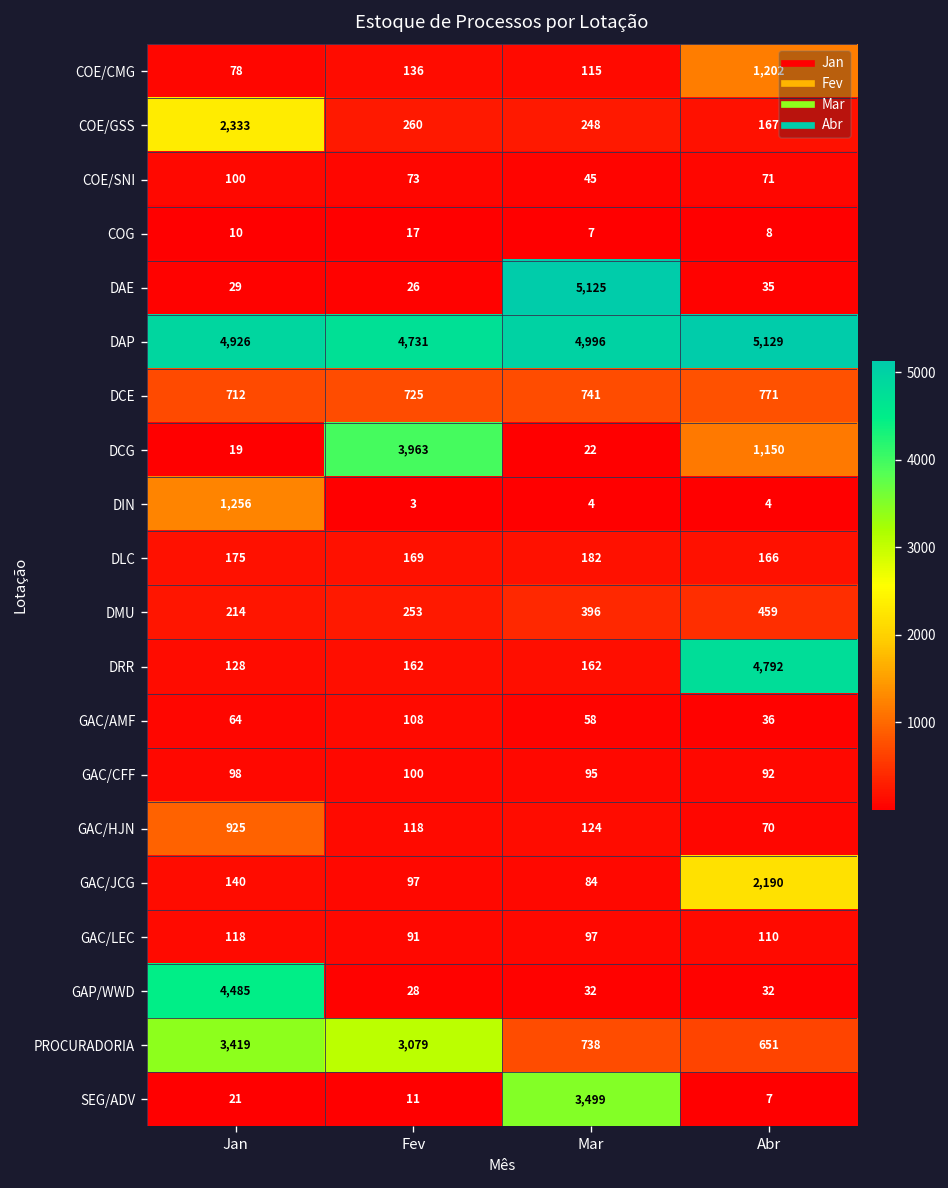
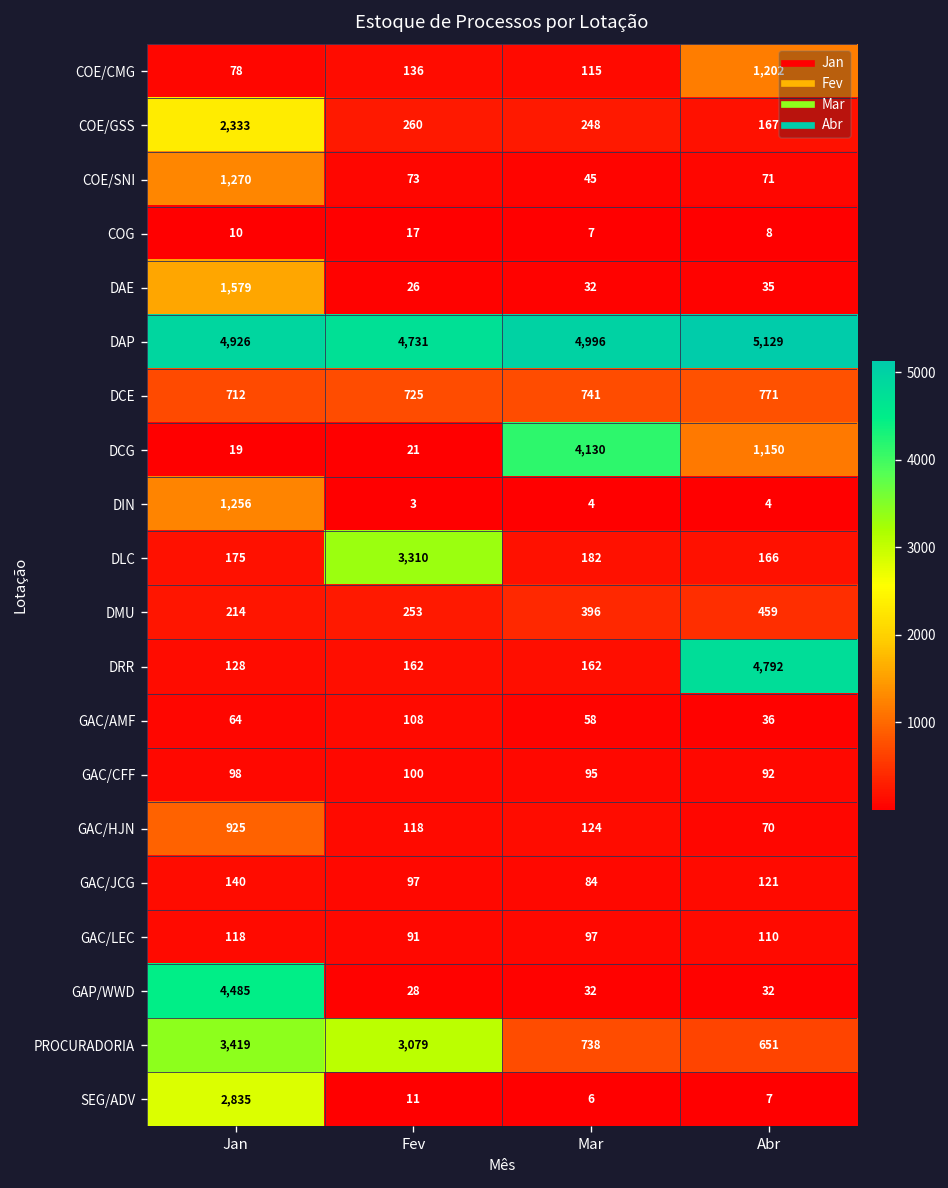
COE/SNI, Jan: 100 -> 1,270
DAE, Jan: 29 -> 1,579
DAE, Mar: 5,125 -> 32
DCG, Fev: 3,963 -> 21
DCG, Mar: 22 -> 4,130
DLC, Fev: 169 -> 3,310
GAC/JCG, Abr: 2,190 -> 121
SEG/ADV, Jan: 21 -> 2,835
SEG/ADV, Mar: 3,499 -> 6
